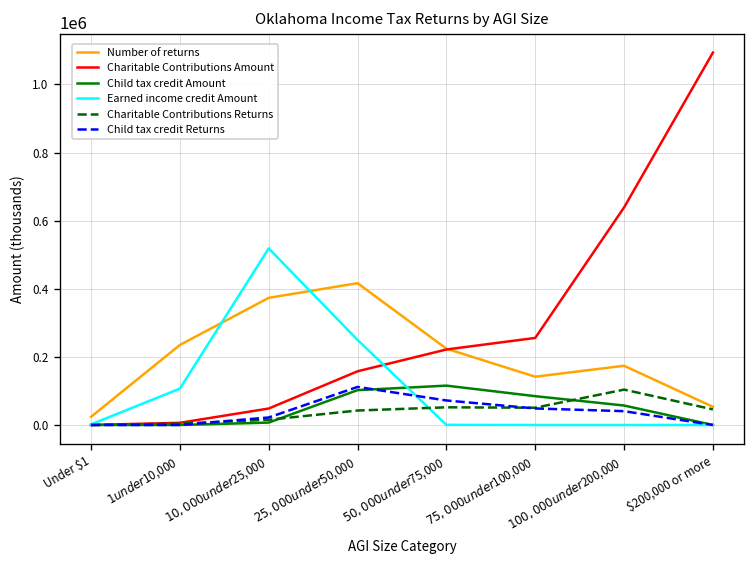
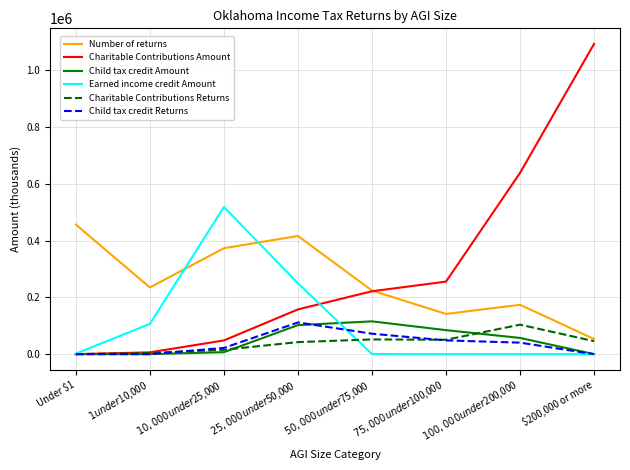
Number of returns, Under $1: 20000 -> 460000
